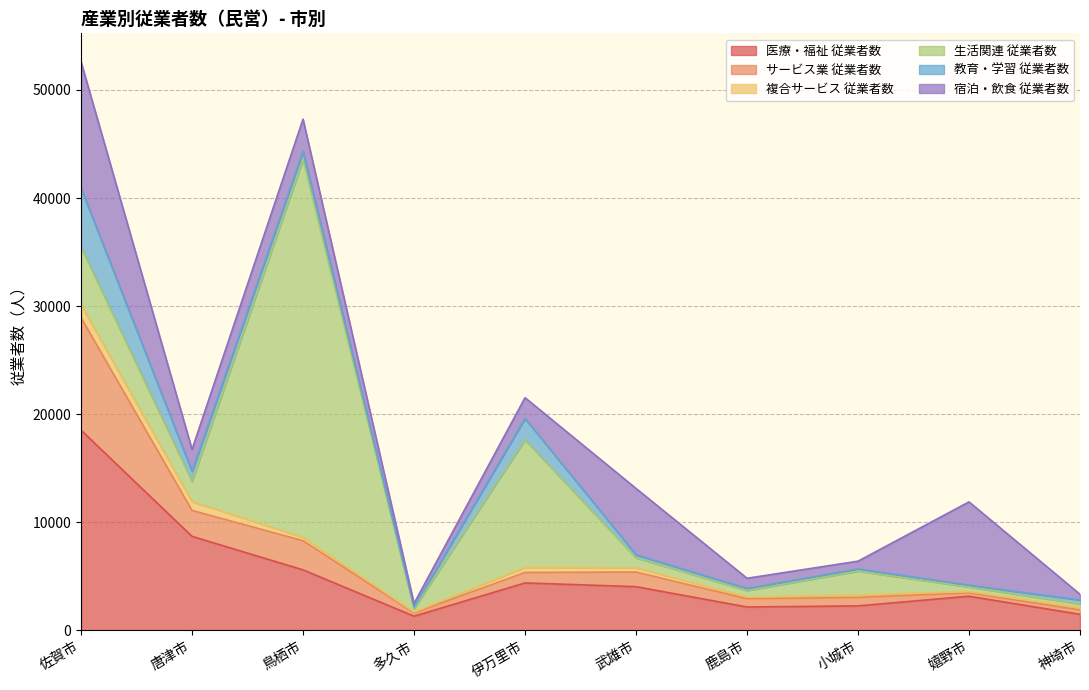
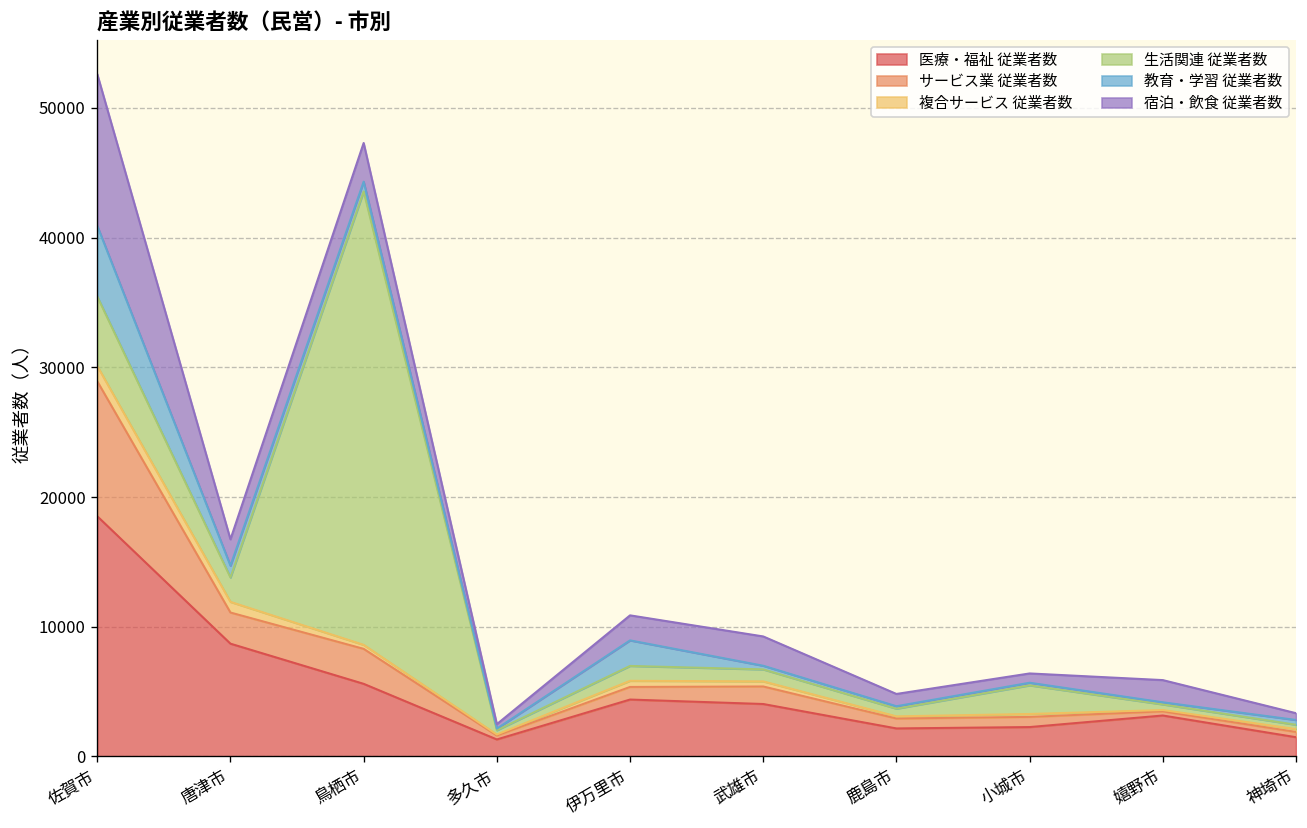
生活関連 従業者数, 伊万里市: 11800 -> 1100
宿泊・飲食 従業者数, 武雄市: 6100 -> 2300
宿泊・飲食 従業者数, 嬉野市: 7700 -> 1700
